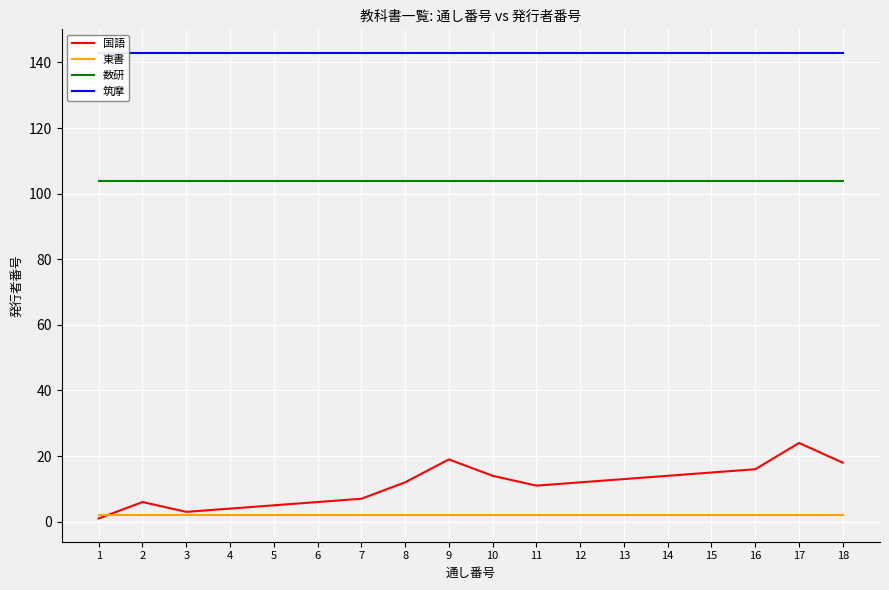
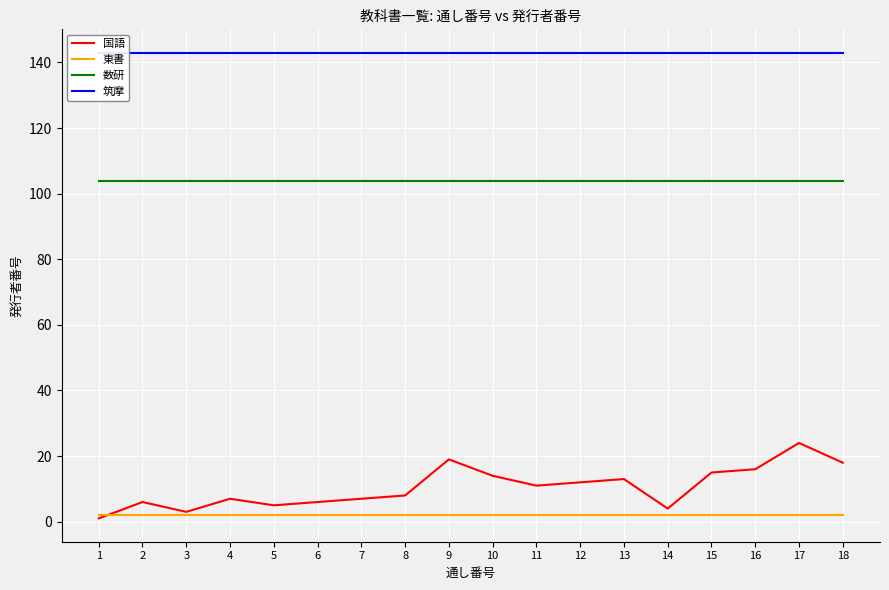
国語, 4: 4 -> 7
国語, 8: 12 -> 8
国語, 14: 14 -> 4
